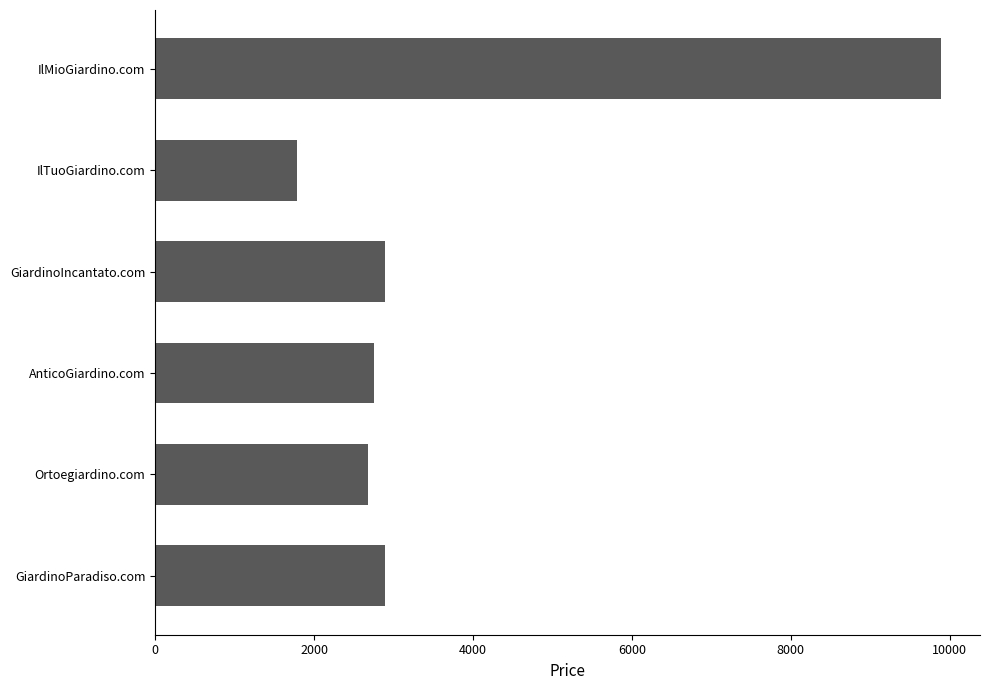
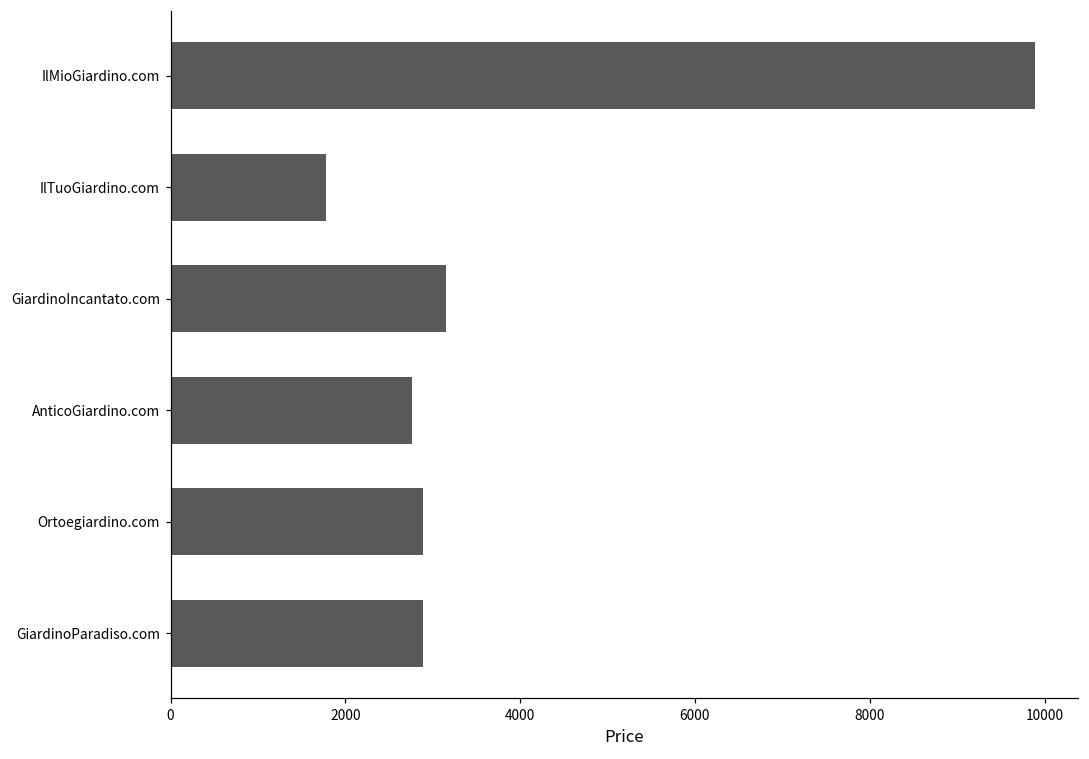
GiardinoIncantato.com: 2900 -> 3200
Ortoegiardino.com: 2700 -> 2900
